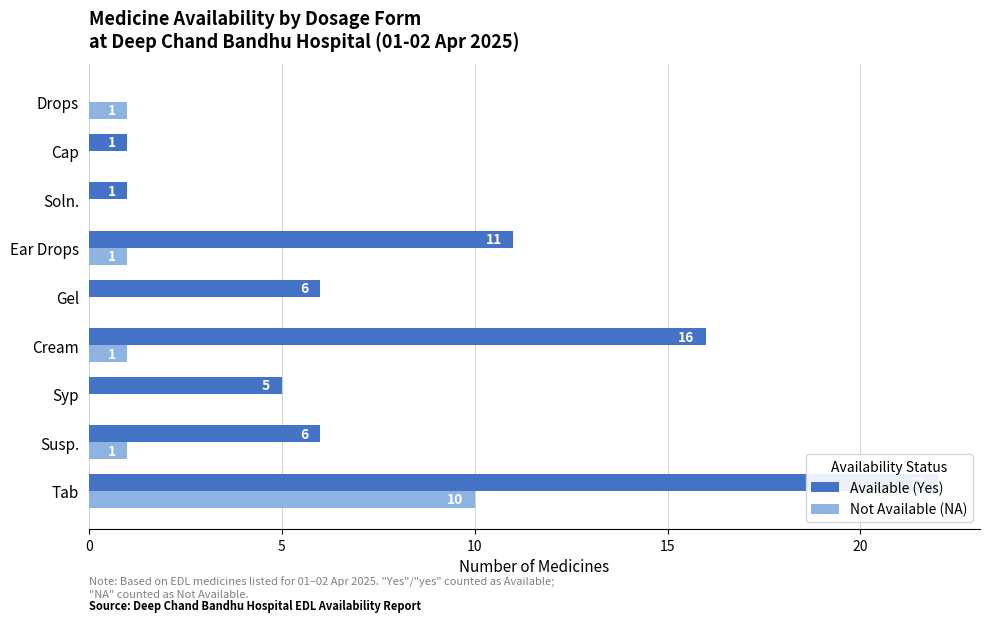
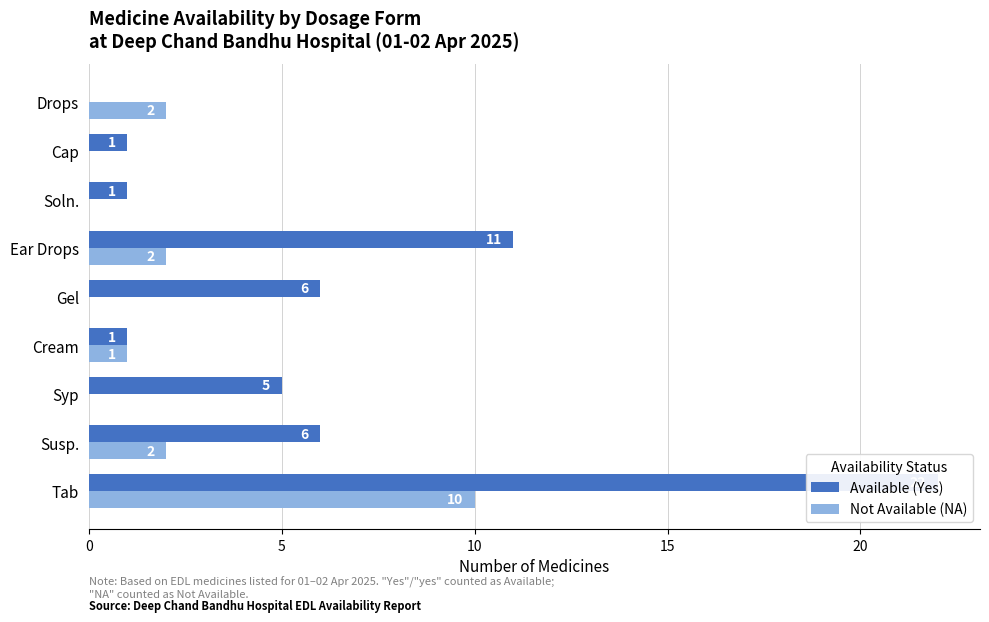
Not Available (NA), Drops: 1 -> 2
Not Available (NA), Ear Drops: 1 -> 2
Available (Yes), Cream: 16 -> 1
Not Available (NA), Susp.: 1 -> 2
